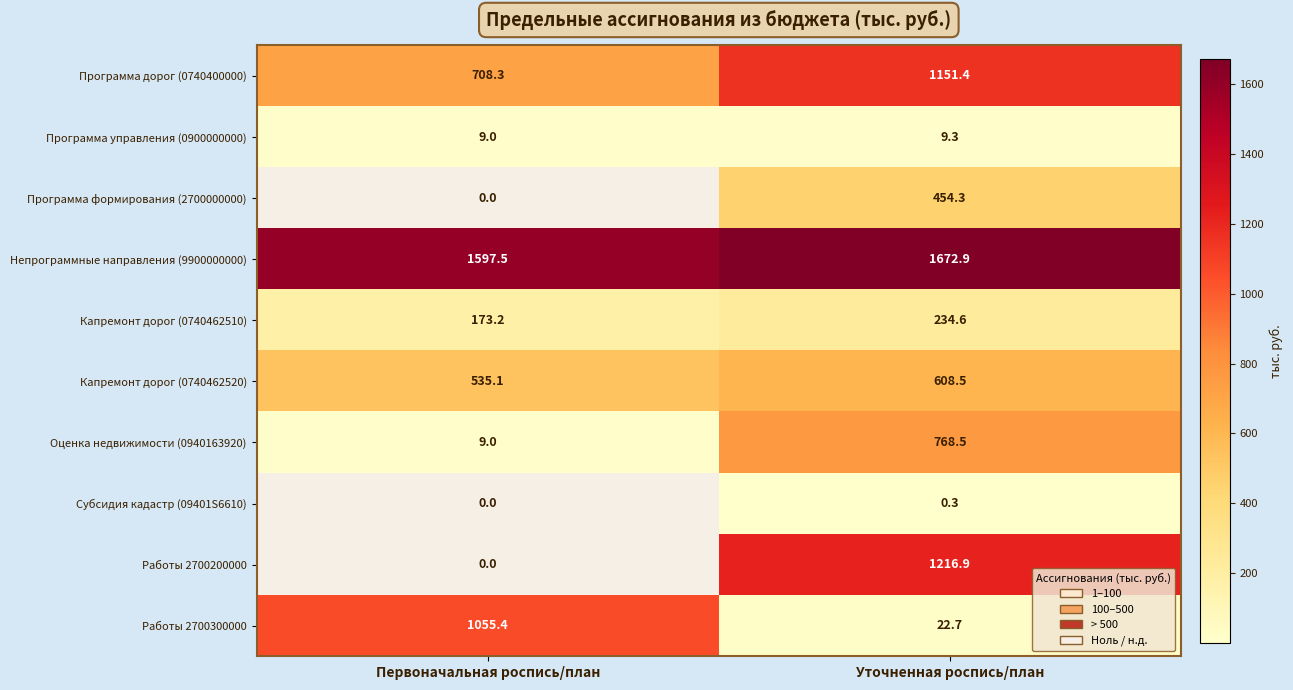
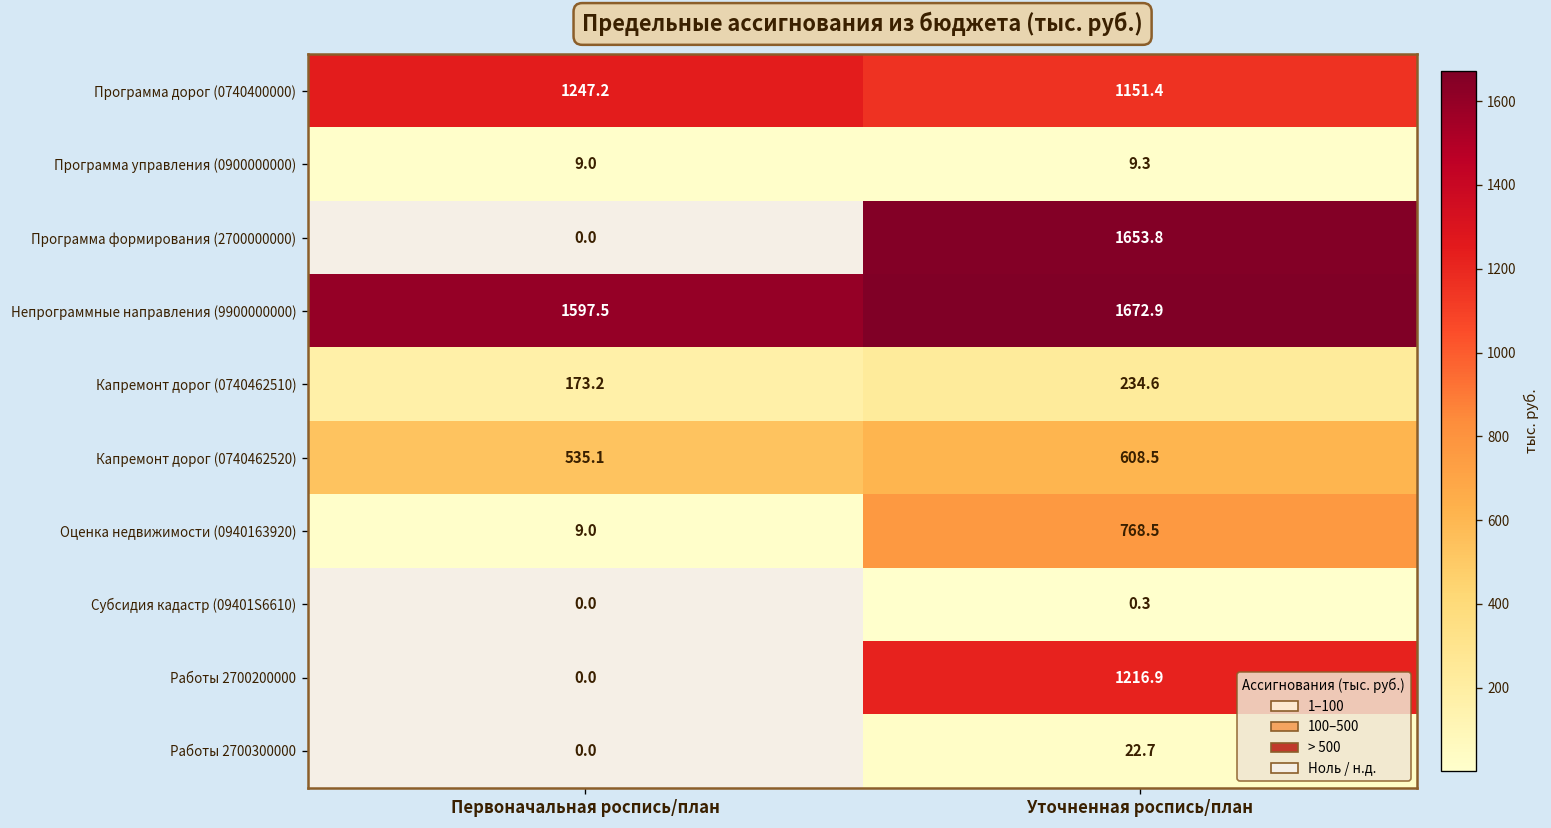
Программа дорог (0740400000), Первоначальная роспись/план: 708.3 -> 1247.2
Программа формирования (2700000000), Уточненная роспись/план: 454.3 -> 1653.8
Работы 2700300000, Первоначальная роспись/план: 1055.4 -> 0.0
